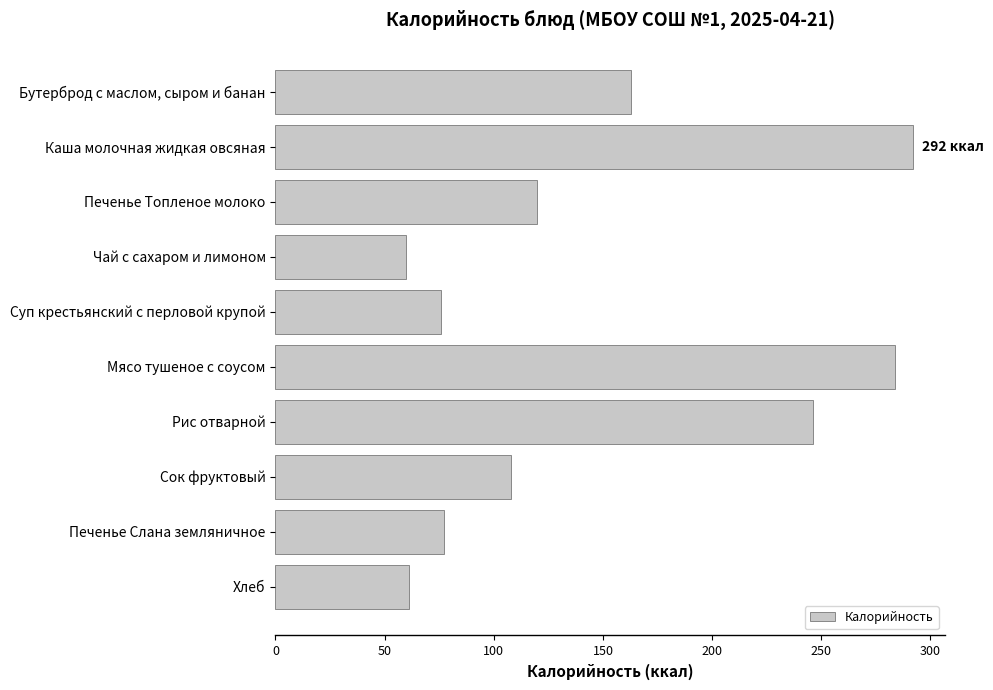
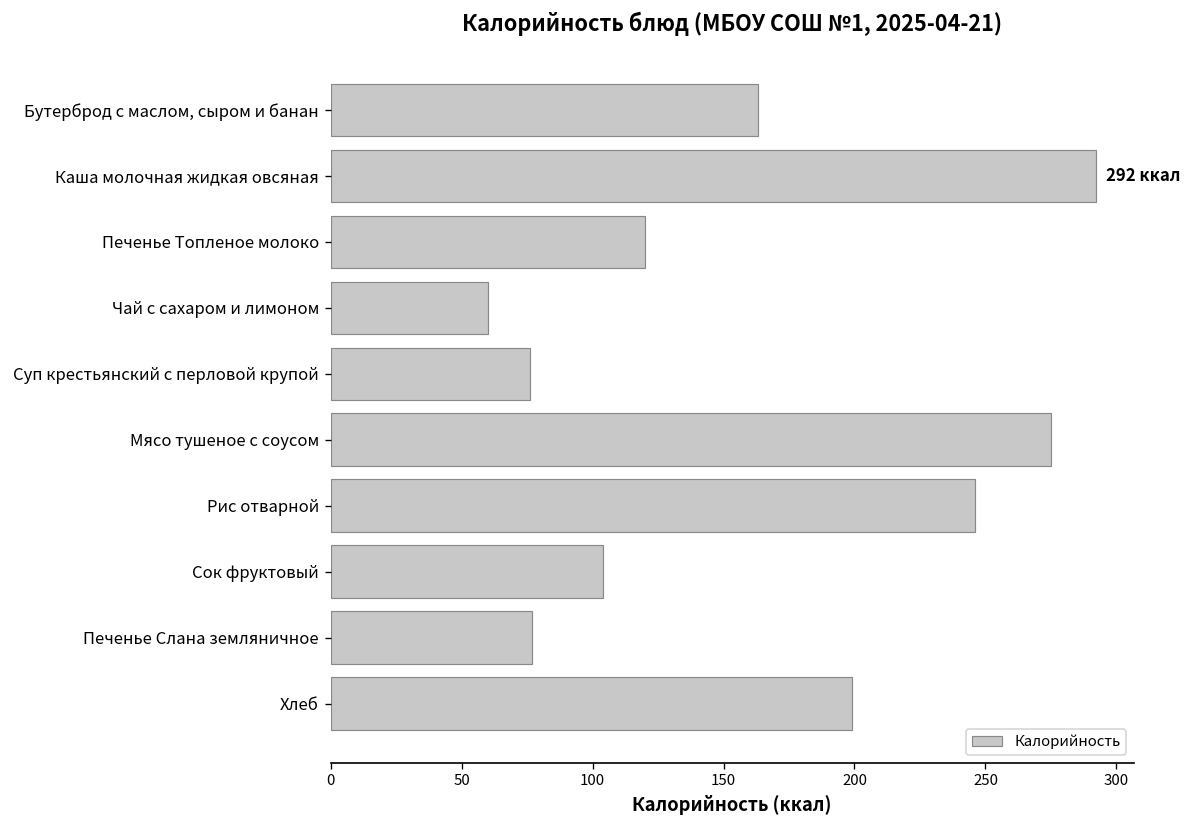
Мясо тушеное с соусом: 284 -> 275
Сок фруктовый: 108 -> 104
Хлеб: 61 -> 199
